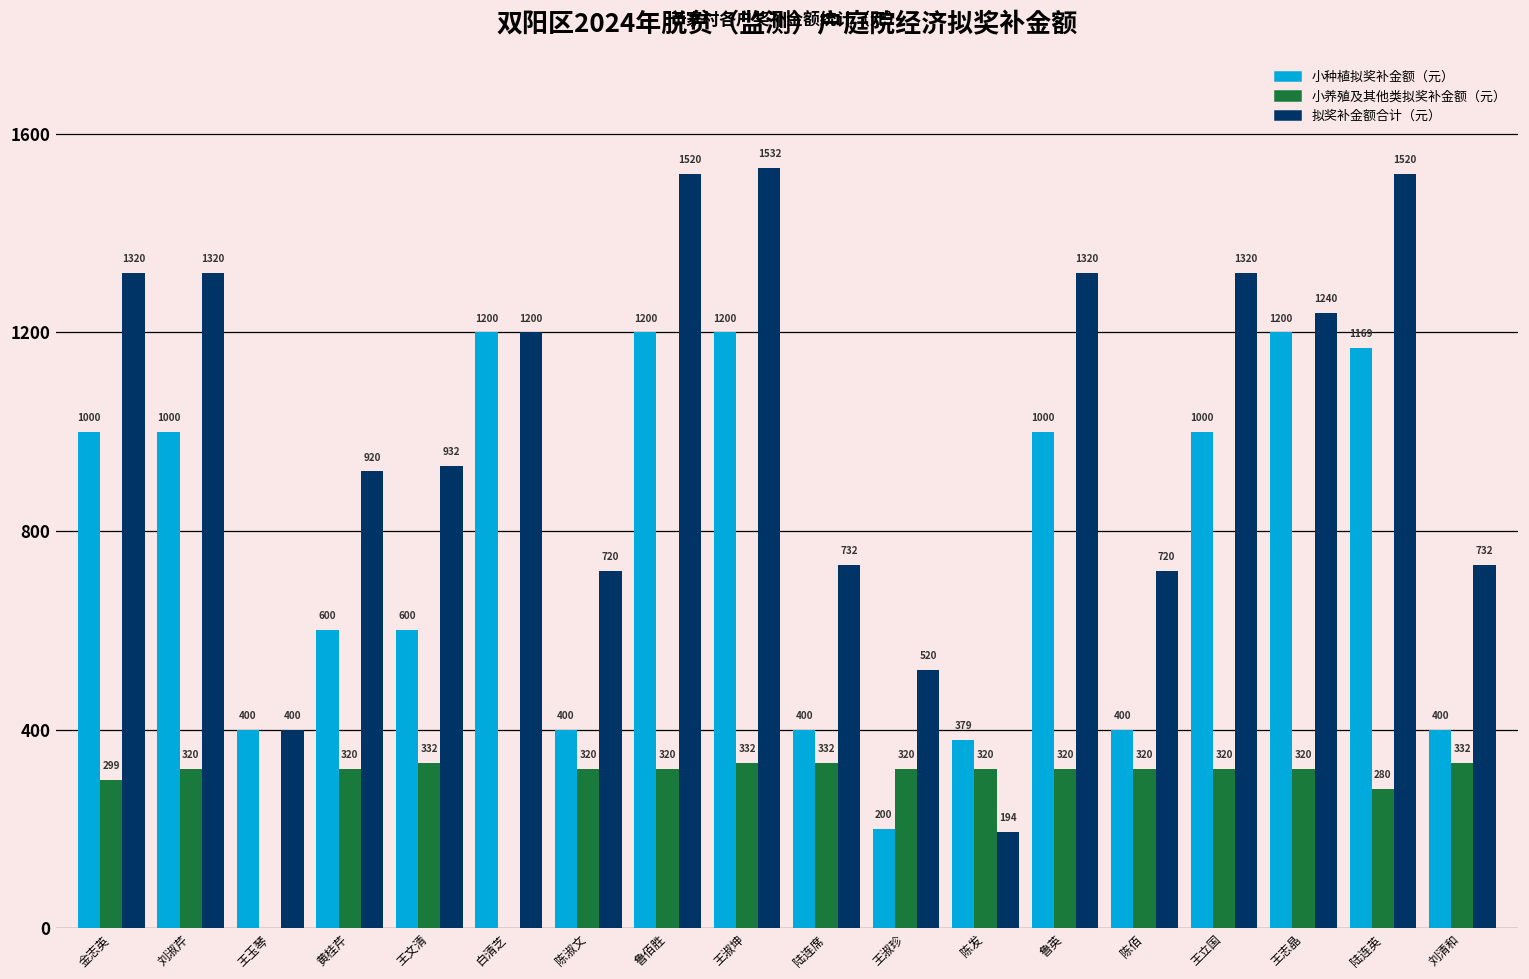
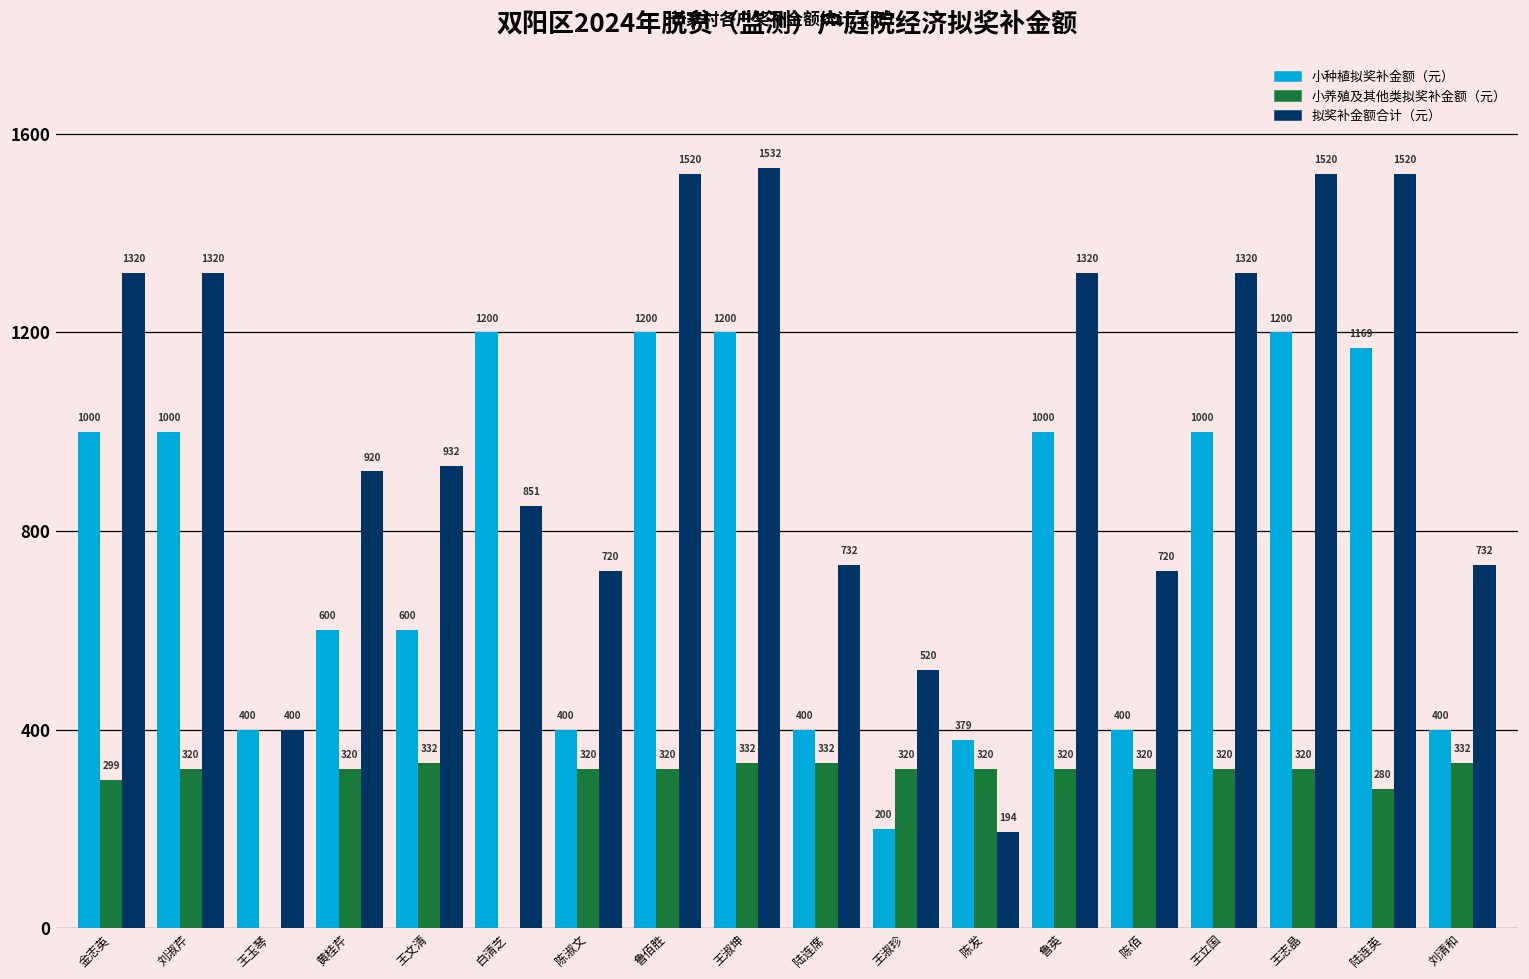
拟奖补金额合计（元）, 白清芝: 1200 -> 851
拟奖补金额合计（元）, 王志晶: 1240 -> 1520
